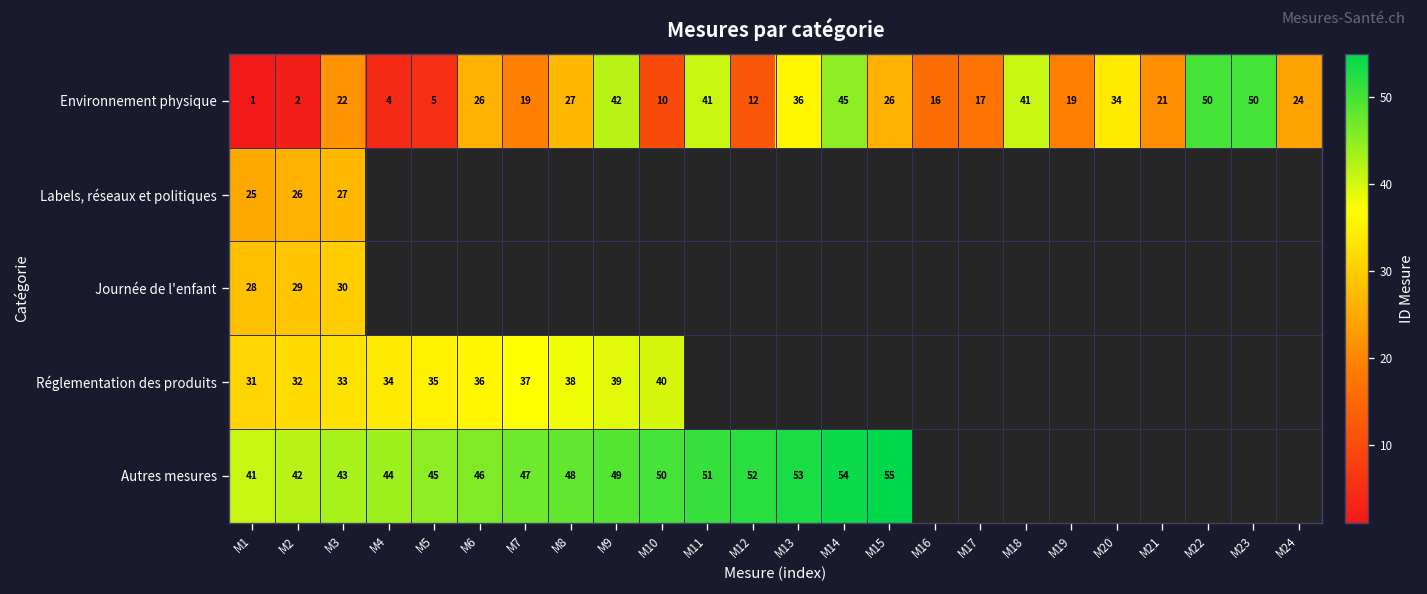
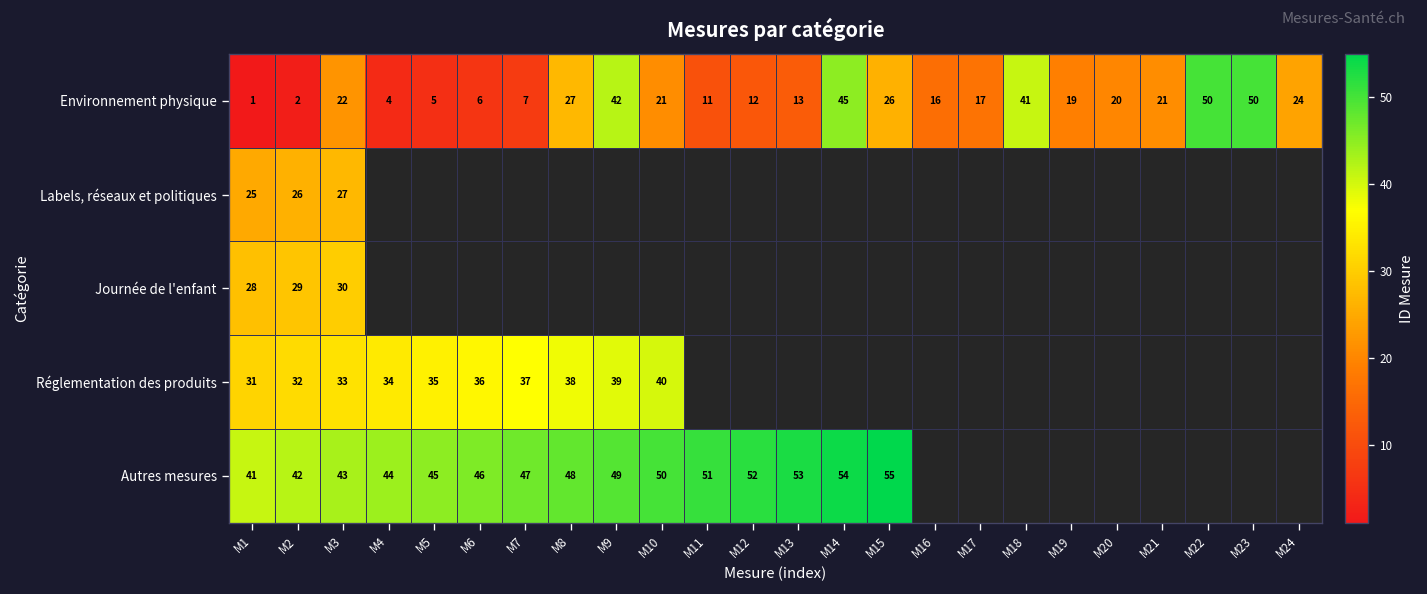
Environnement physique, M6: 26 -> 6
Environnement physique, M7: 19 -> 7
Environnement physique, M10: 10 -> 21
Environnement physique, M11: 41 -> 11
Environnement physique, M13: 36 -> 13
Environnement physique, M20: 34 -> 20
